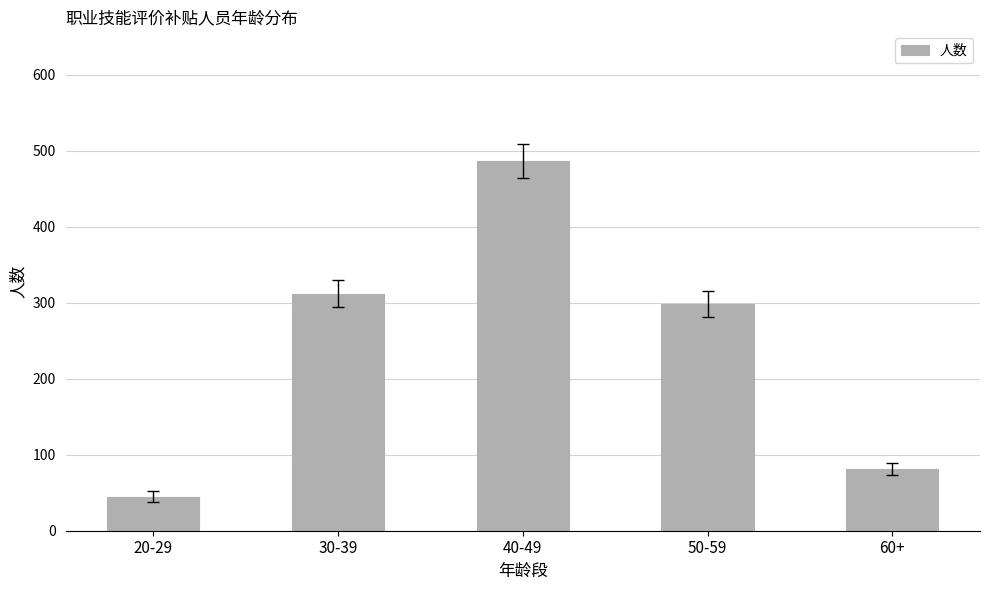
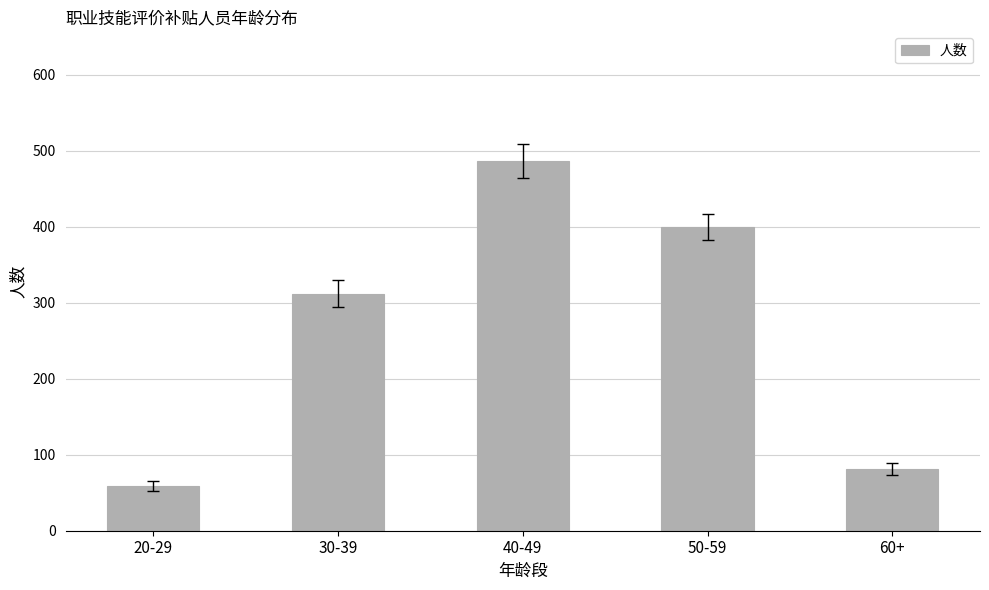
人数, 20-29: 50 -> 60
人数, 50-59: 300 -> 400
